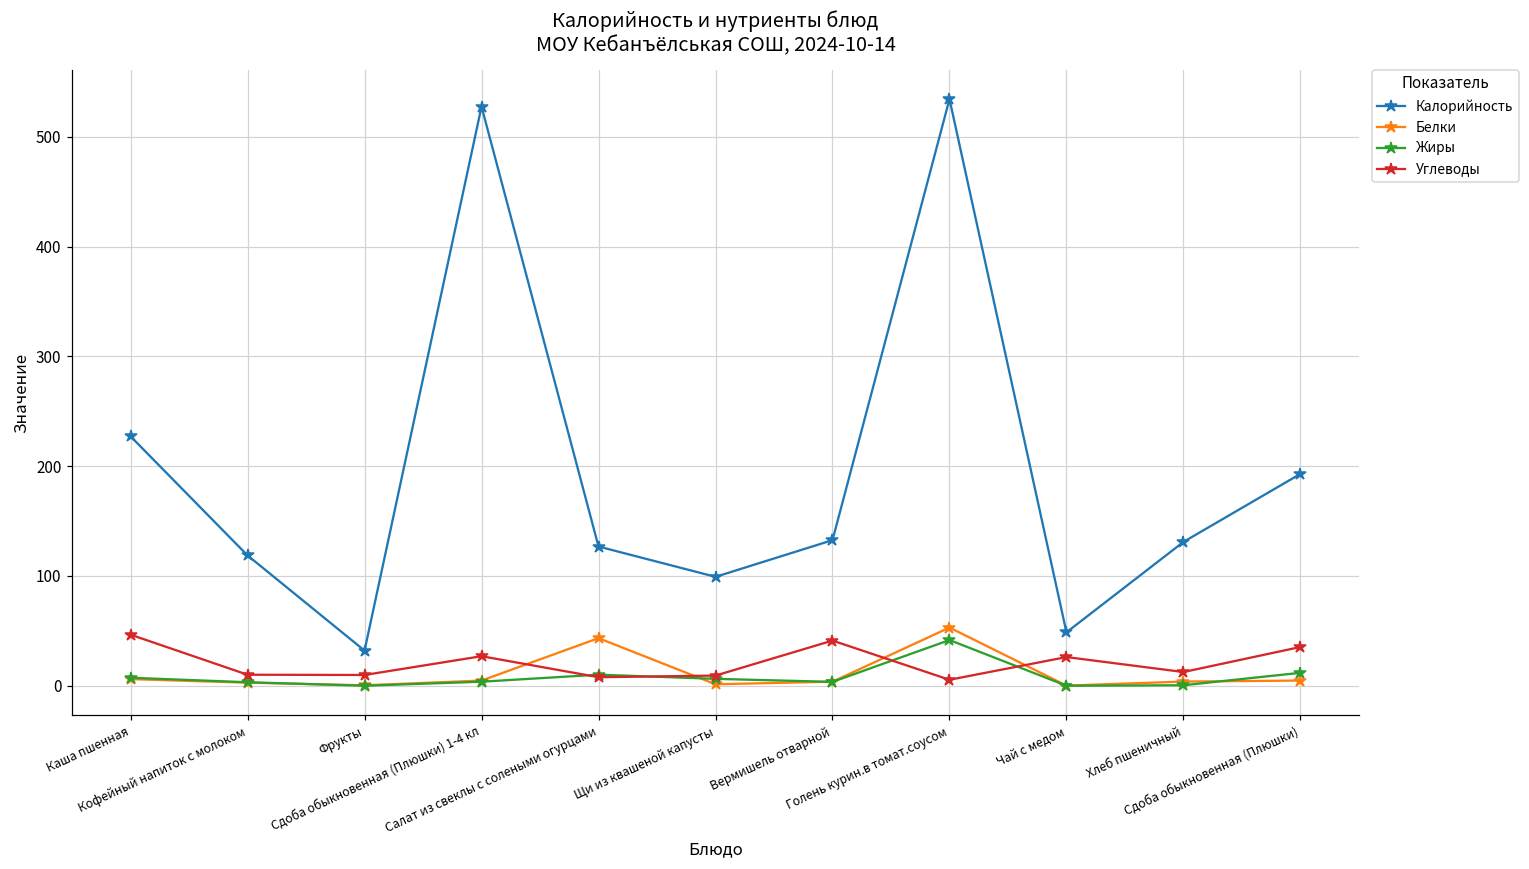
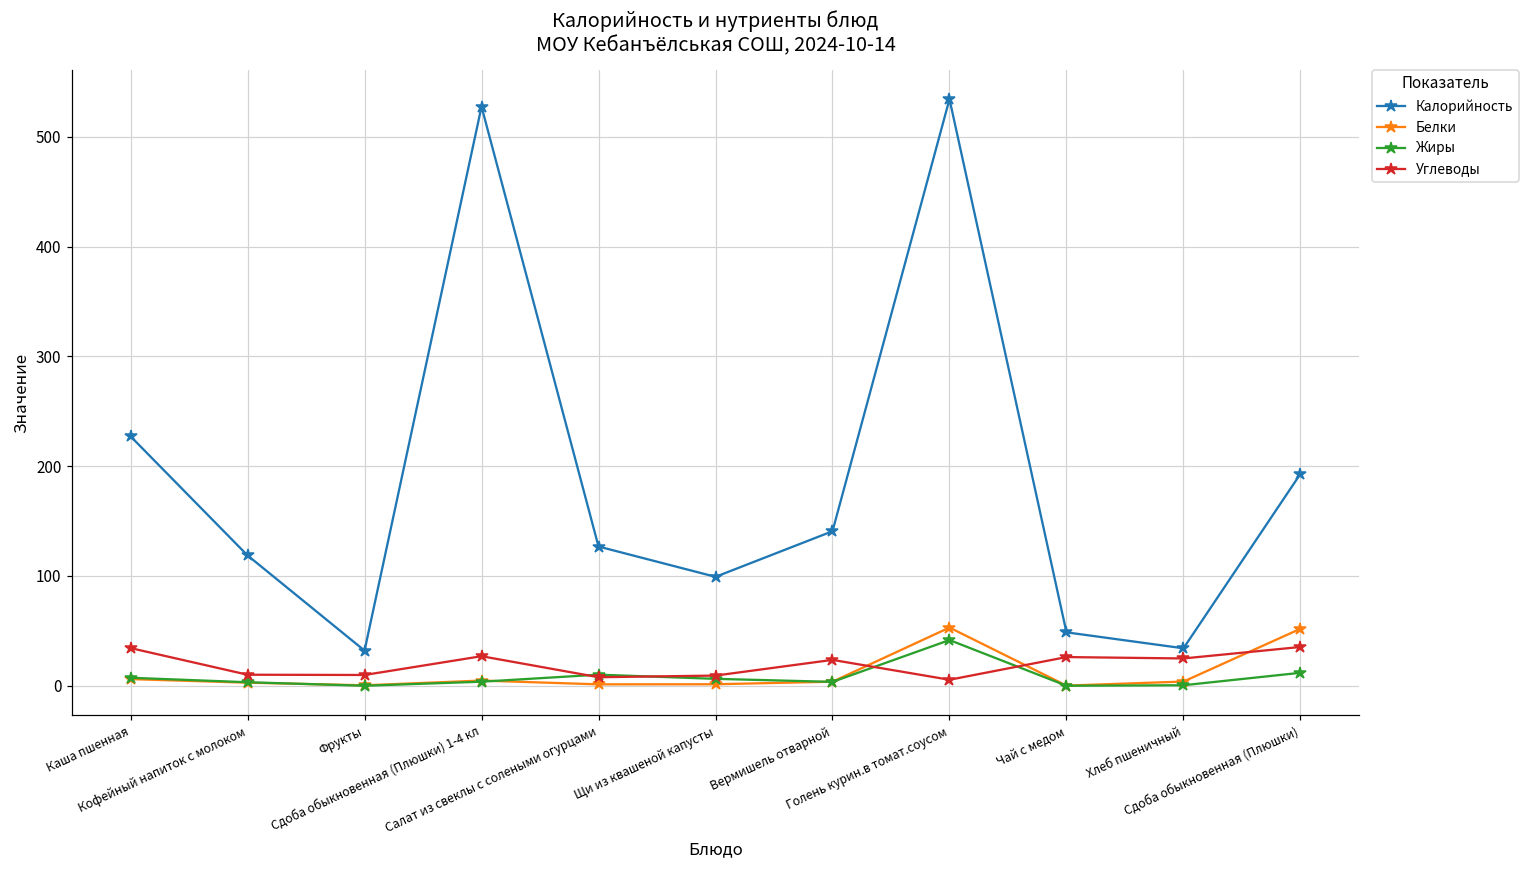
Углеводы, Каша пшенная: 50 -> 30
Белки, Салат из свеклы с солеными огурцами: 40 -> 0
Калорийность, Вермишель отварной: 130 -> 140
Углеводы, Вермишель отварной: 40 -> 20
Калорийность, Хлеб пшеничный: 130 -> 30
Углеводы, Хлеб пшеничный: 10 -> 20
Белки, Сдоба обыкновенная (Плюшки): 0 -> 50
